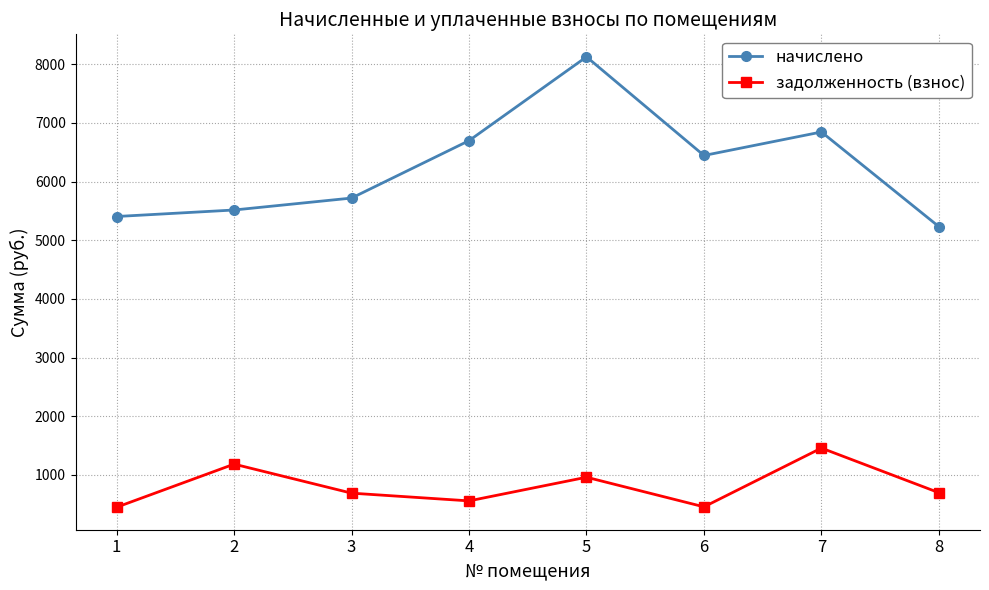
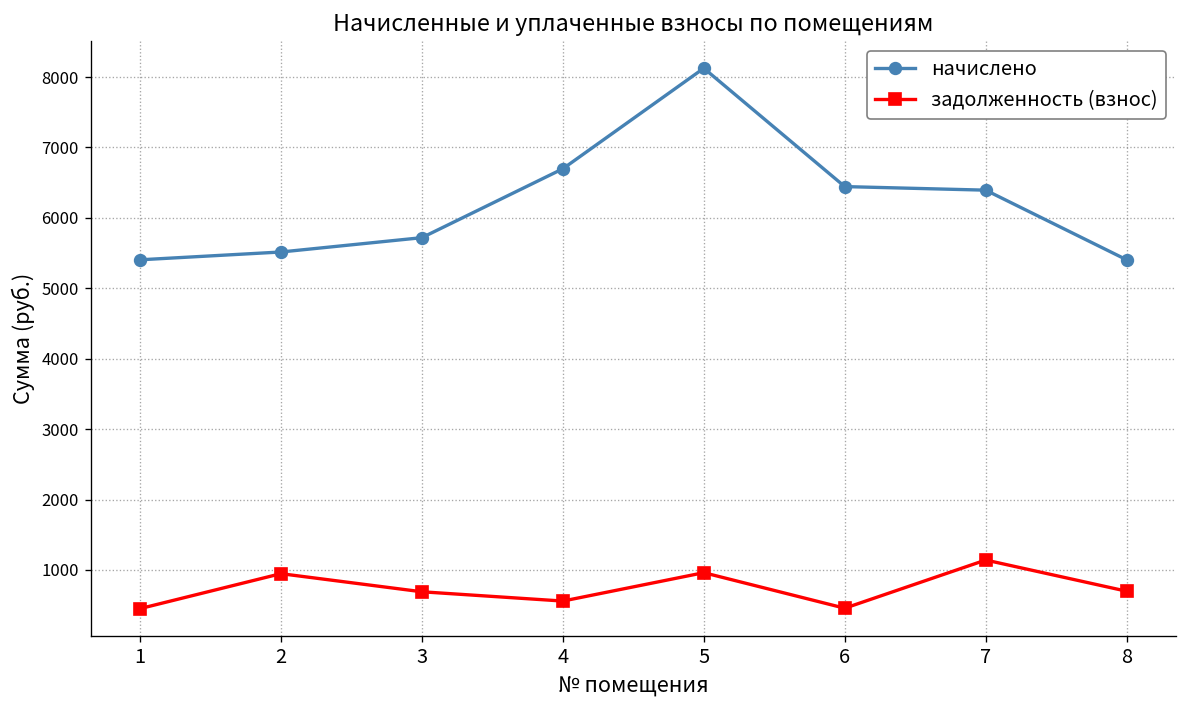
задолженность (взнос), 2: 1200 -> 900
начислено, 7: 6800 -> 6400
задолженность (взнос), 7: 1500 -> 1100
начислено, 8: 5200 -> 5400
